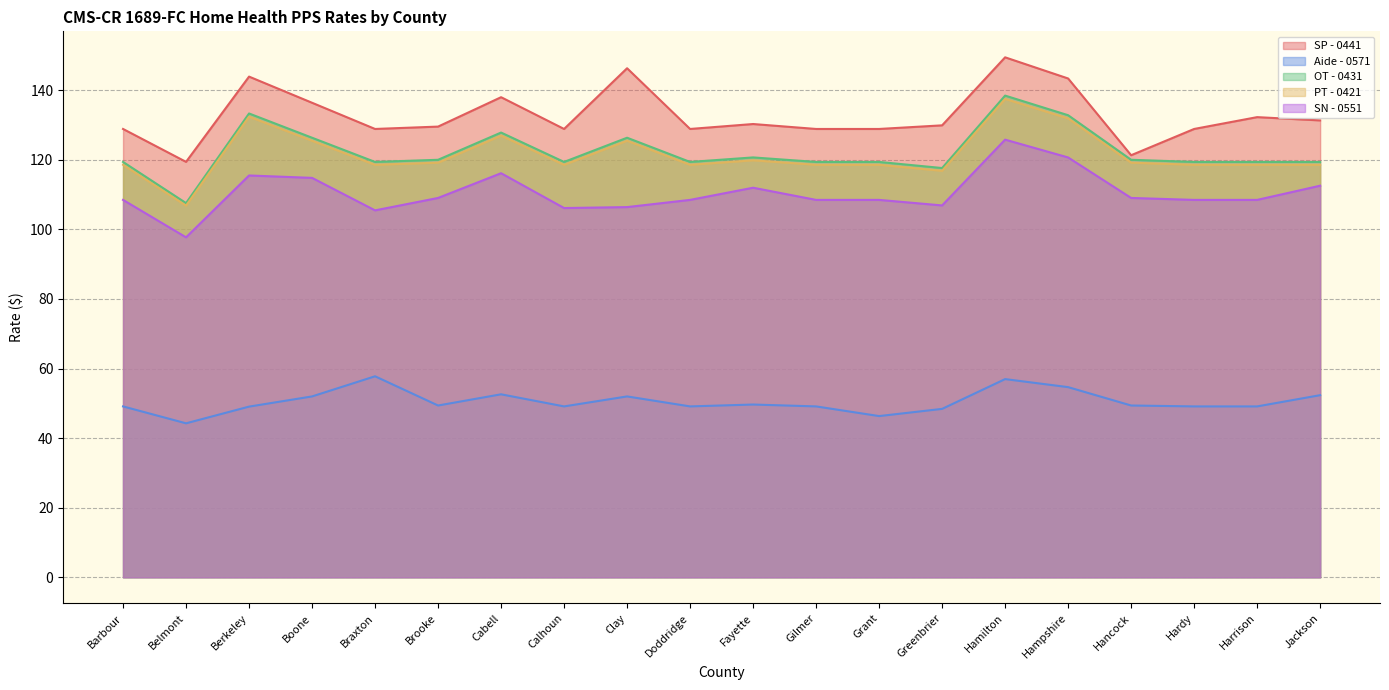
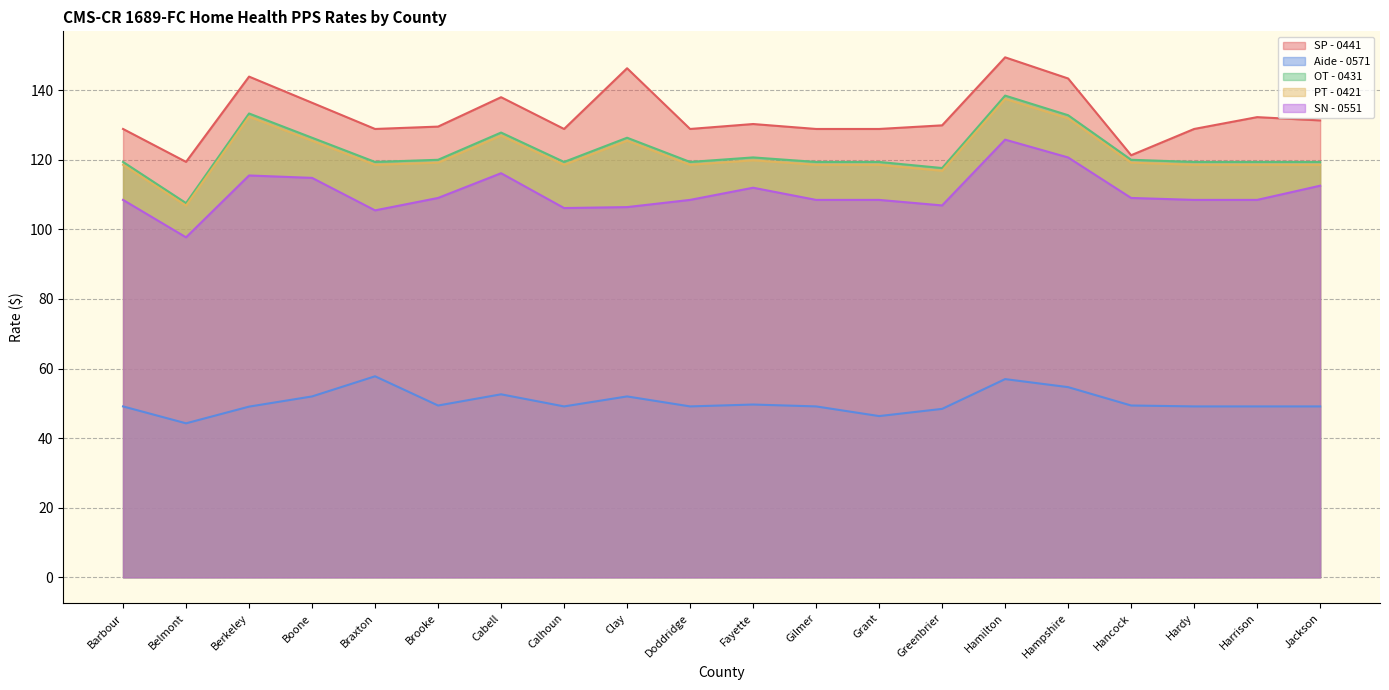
Aide - 0571, Jackson: 52 -> 49
